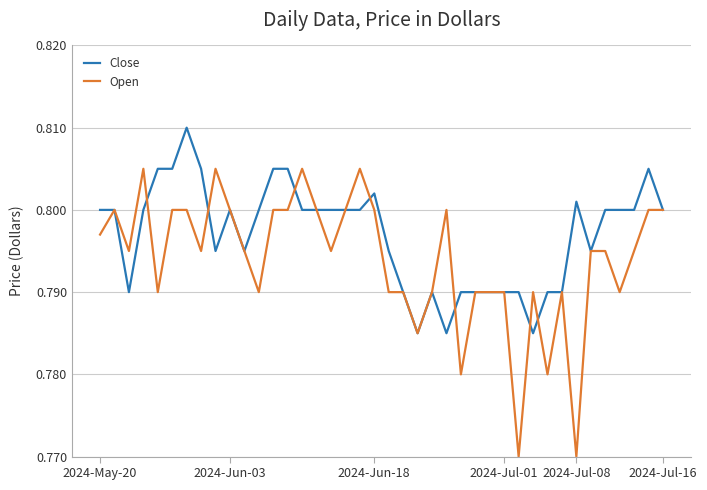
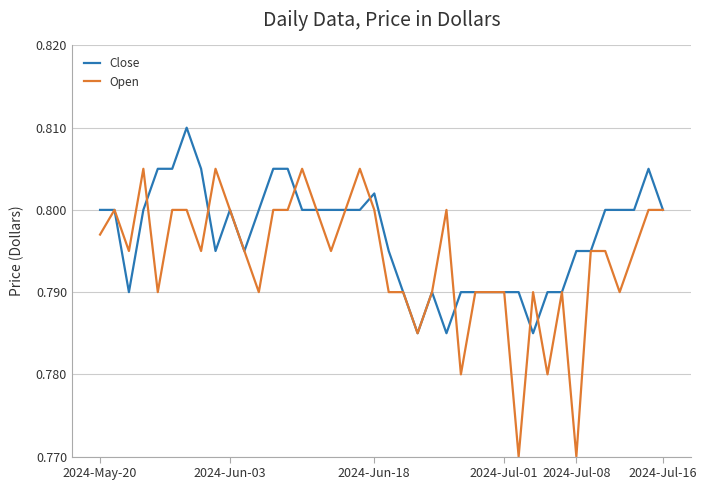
Close, 2024-Jul-08: 0.801 -> 0.795
